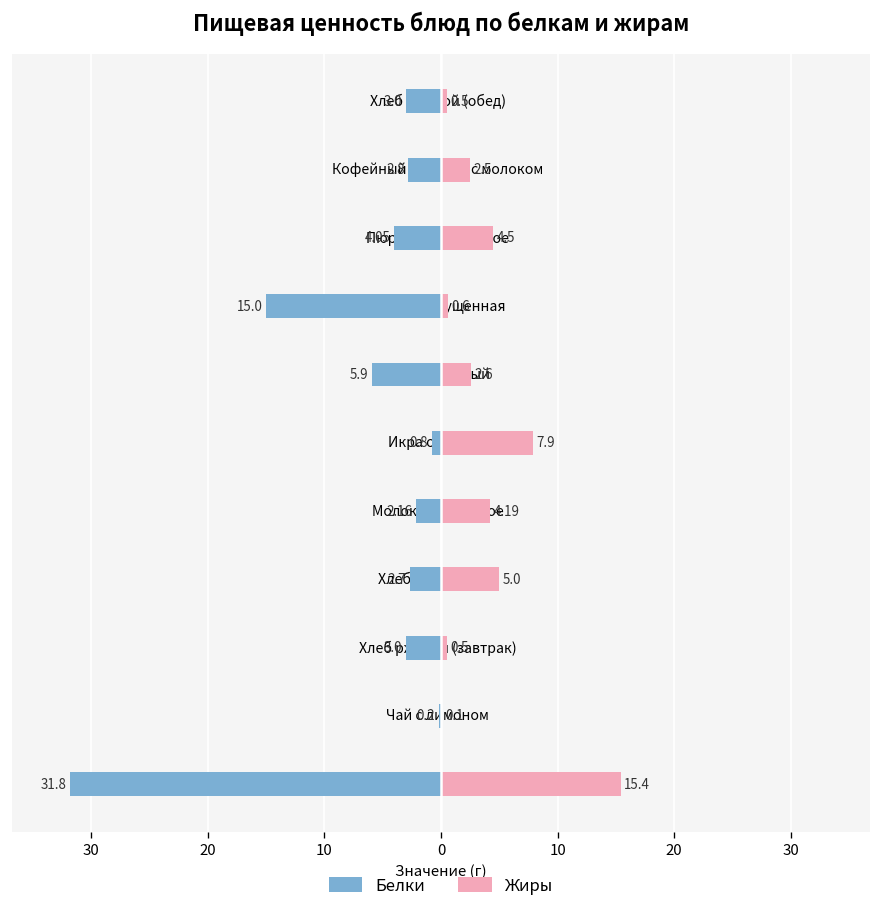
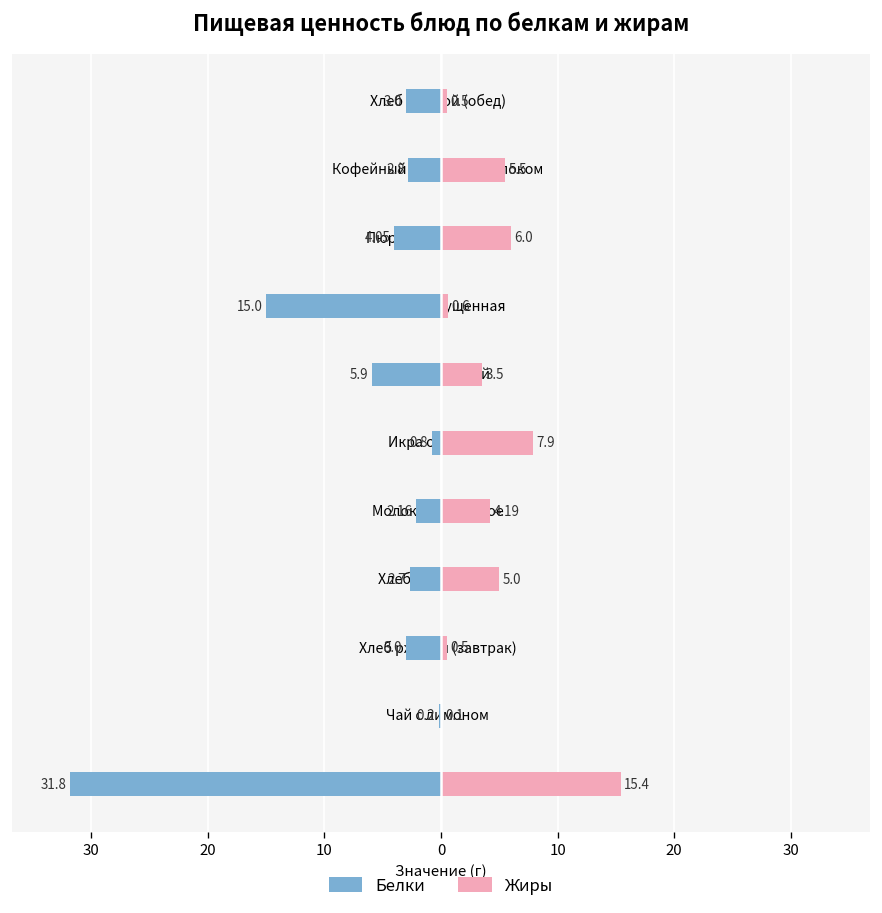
Жиры, Кофейный напиток с молоком: 2.5 -> 5.5
Жиры, Пюре картофельное: 4.5 -> 6.0
Жиры, Суп гороховый: 2.6 -> 3.5
